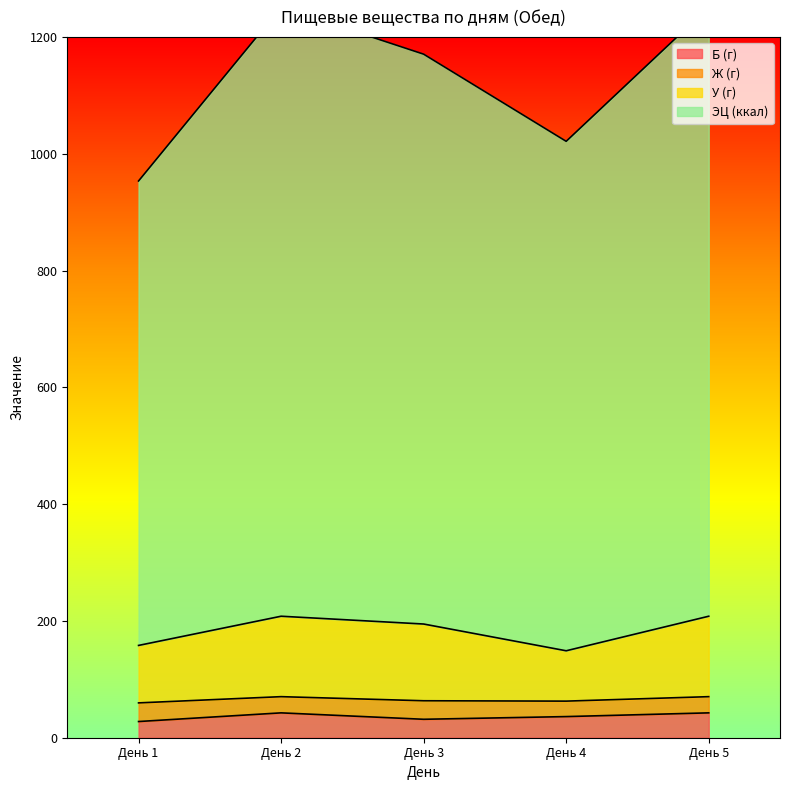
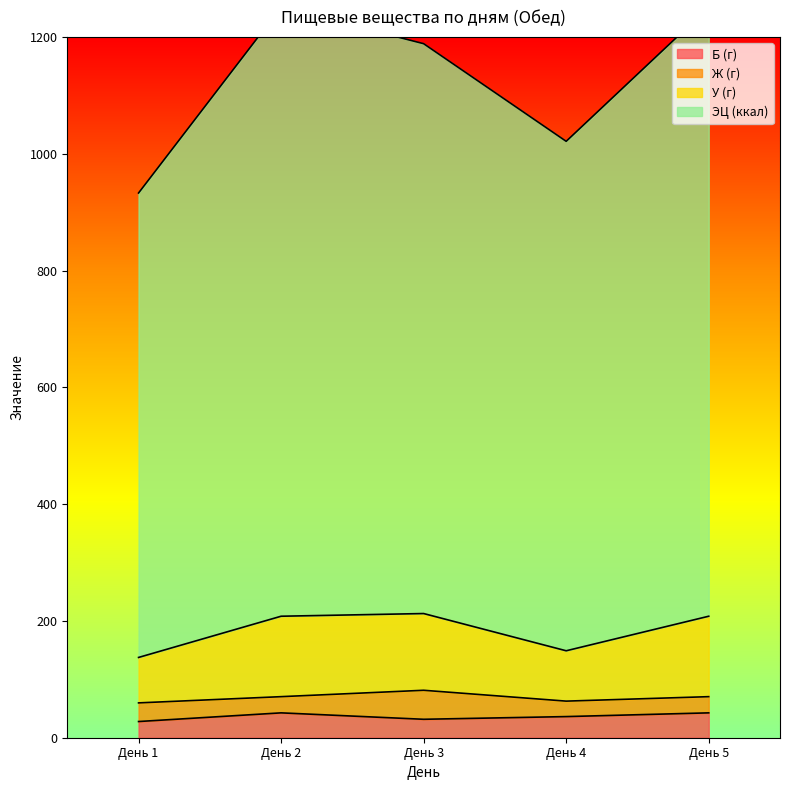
У (г), День 1: 100 -> 80
Ж (г), День 3: 30 -> 50
